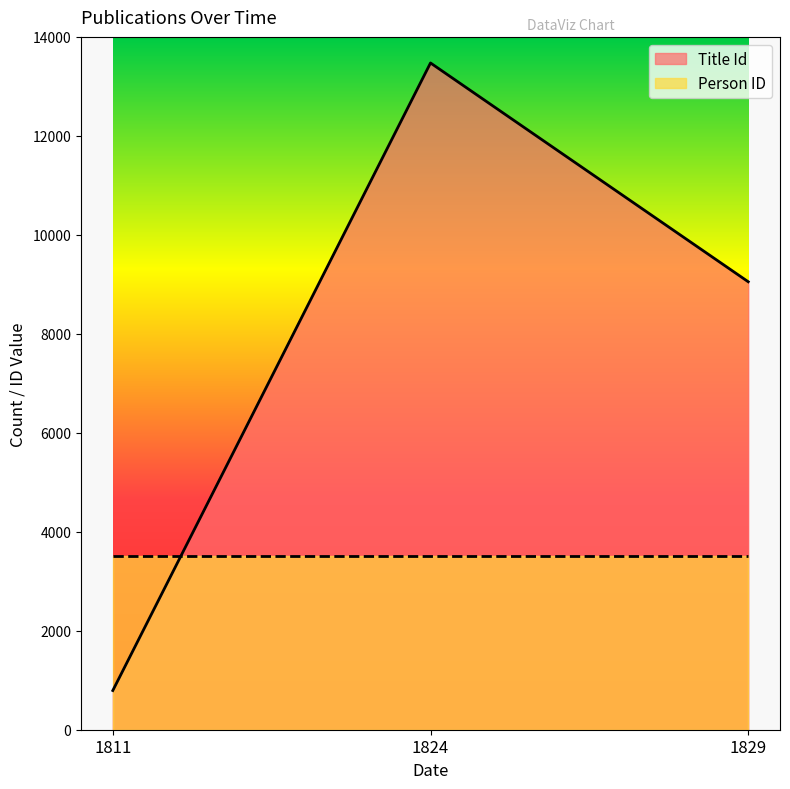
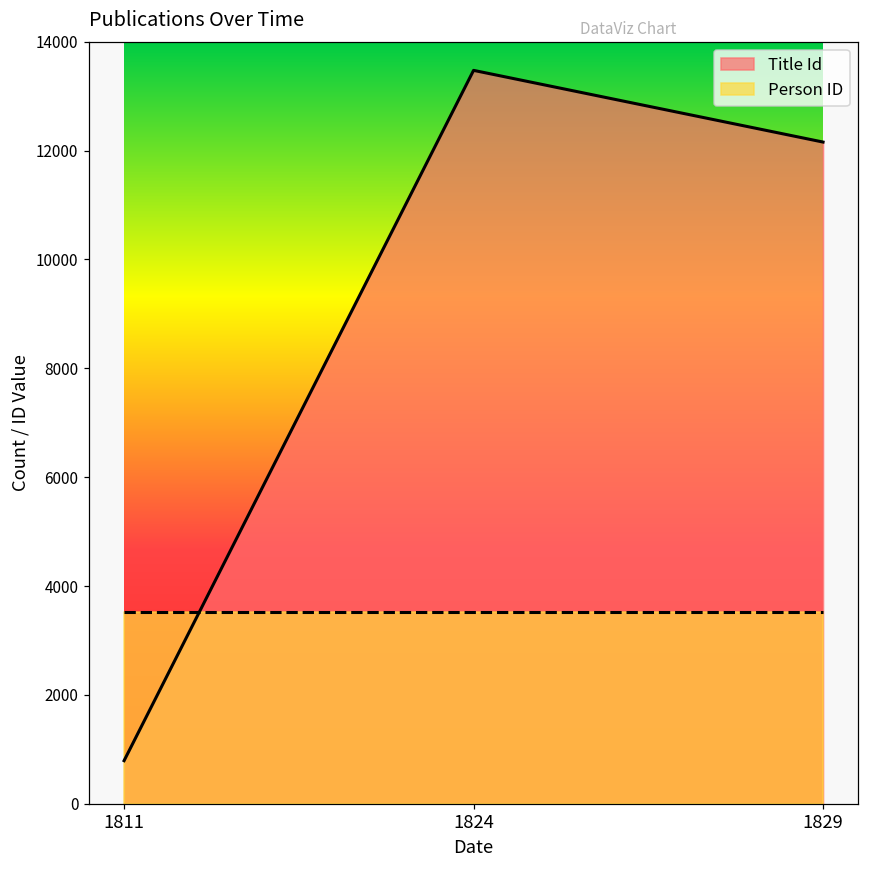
Title Id, 1829: 9100 -> 12200
